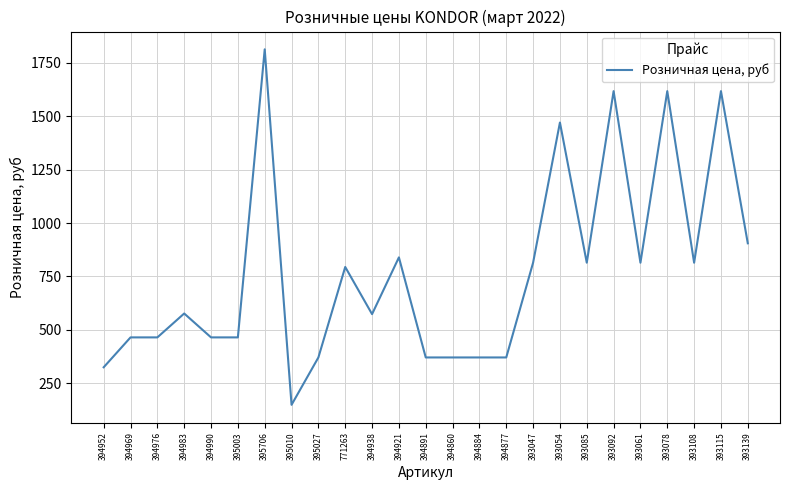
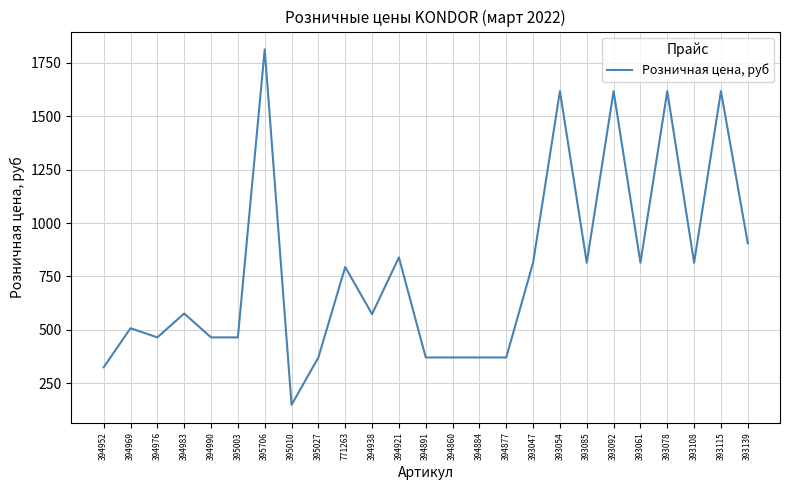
394969: 460 -> 510
393054: 1470 -> 1620
